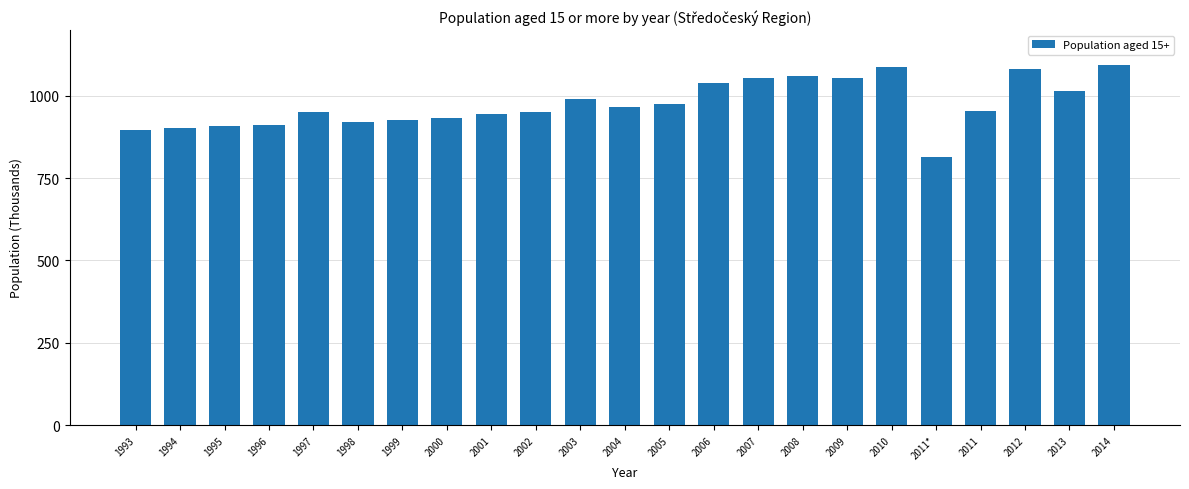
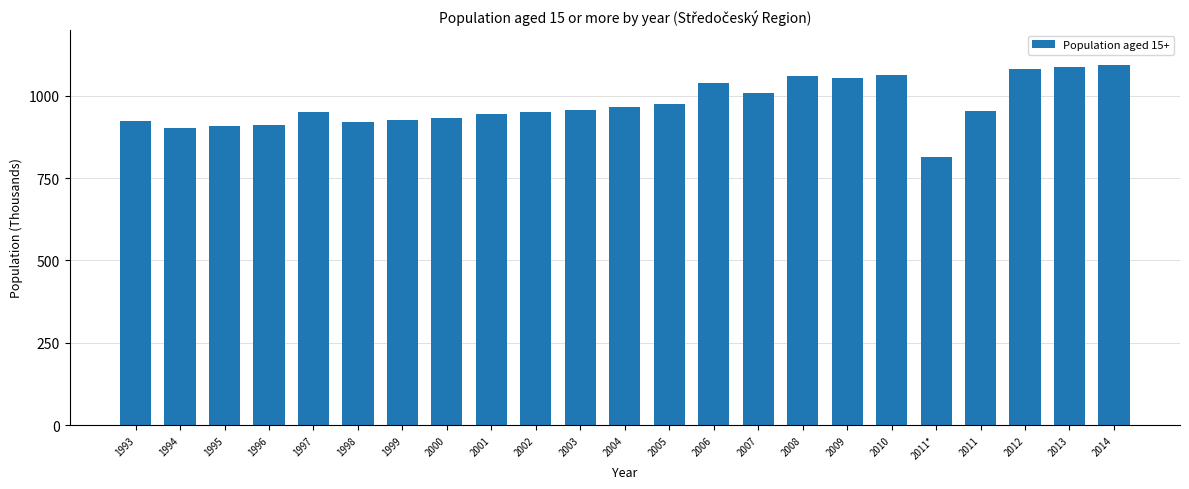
1993: 900 -> 920
2003: 990 -> 960
2007: 1060 -> 1010
2010: 1090 -> 1060
2013: 1020 -> 1090
